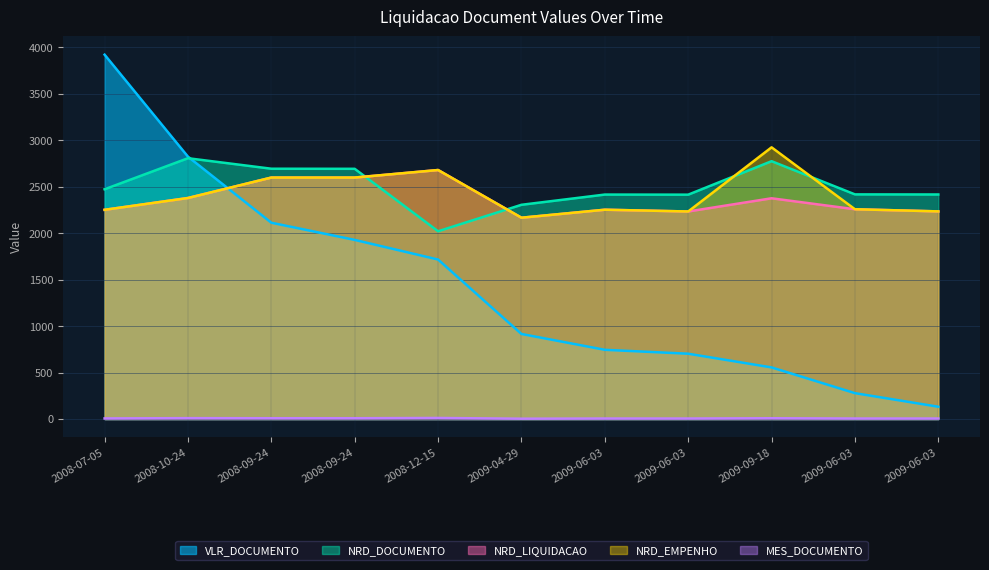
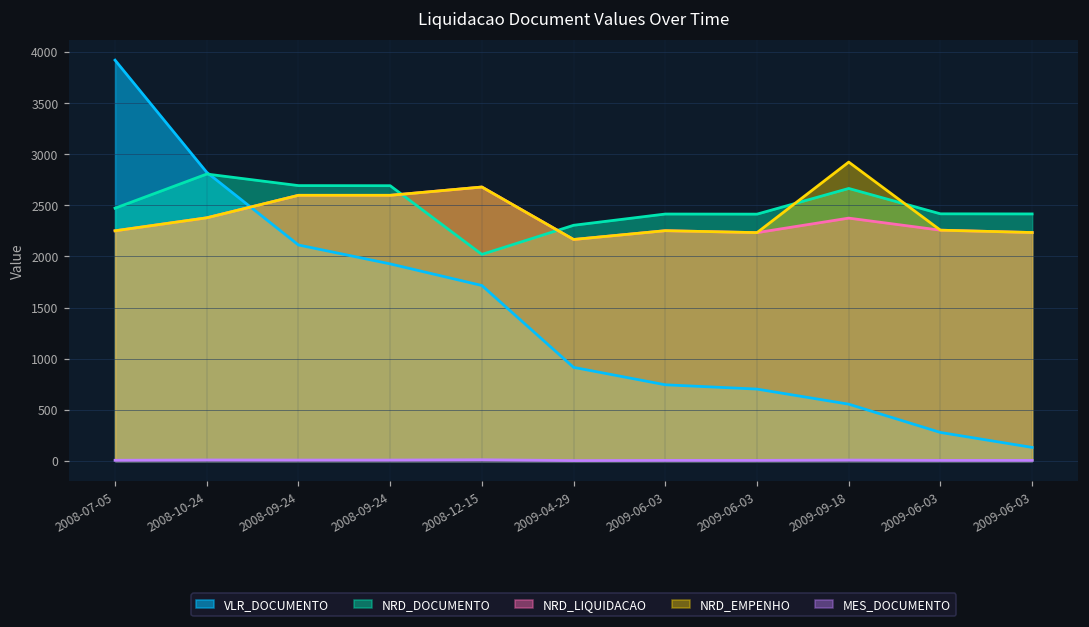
NRD_DOCUMENTO, 2009-09-18: 2800 -> 2700
